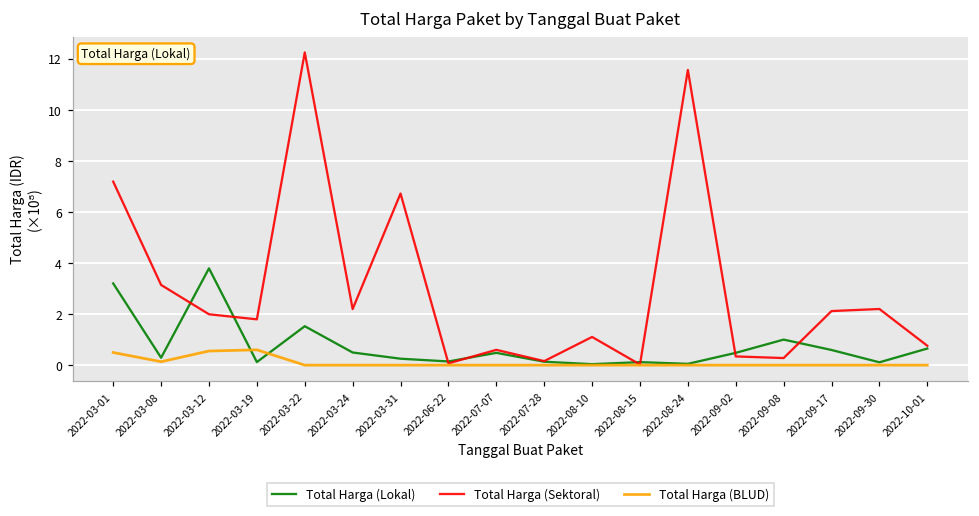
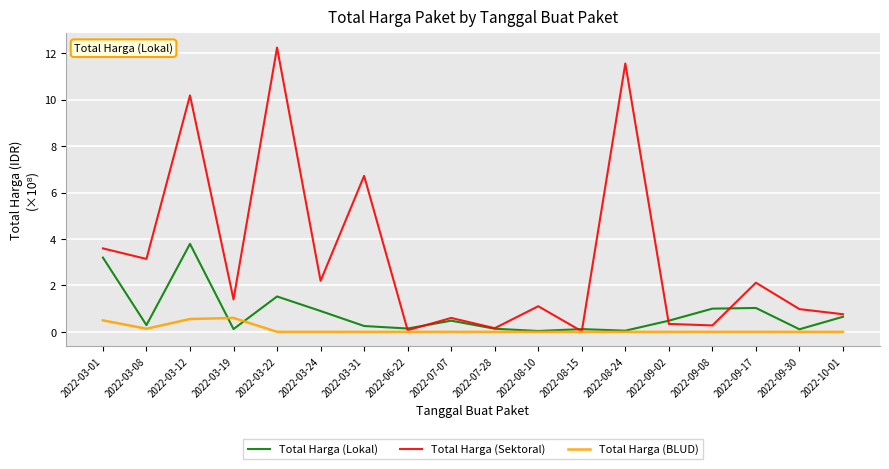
Total Harga (Sektoral), 2022-03-01: 7.2 -> 3.6
Total Harga (Sektoral), 2022-03-12: 2.0 -> 10.2
Total Harga (Sektoral), 2022-03-19: 1.8 -> 1.4
Total Harga (Lokal), 2022-03-24: 0.5 -> 0.9
Total Harga (Lokal), 2022-09-17: 0.6 -> 1.0
Total Harga (Sektoral), 2022-09-30: 2.2 -> 1.0
